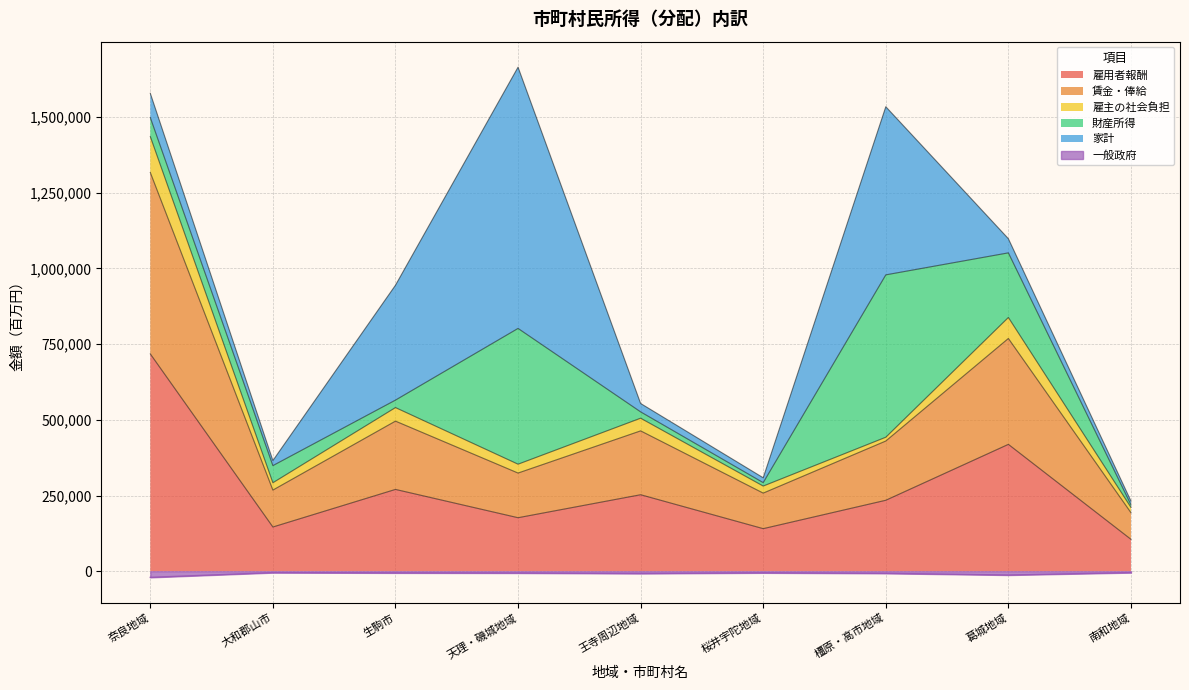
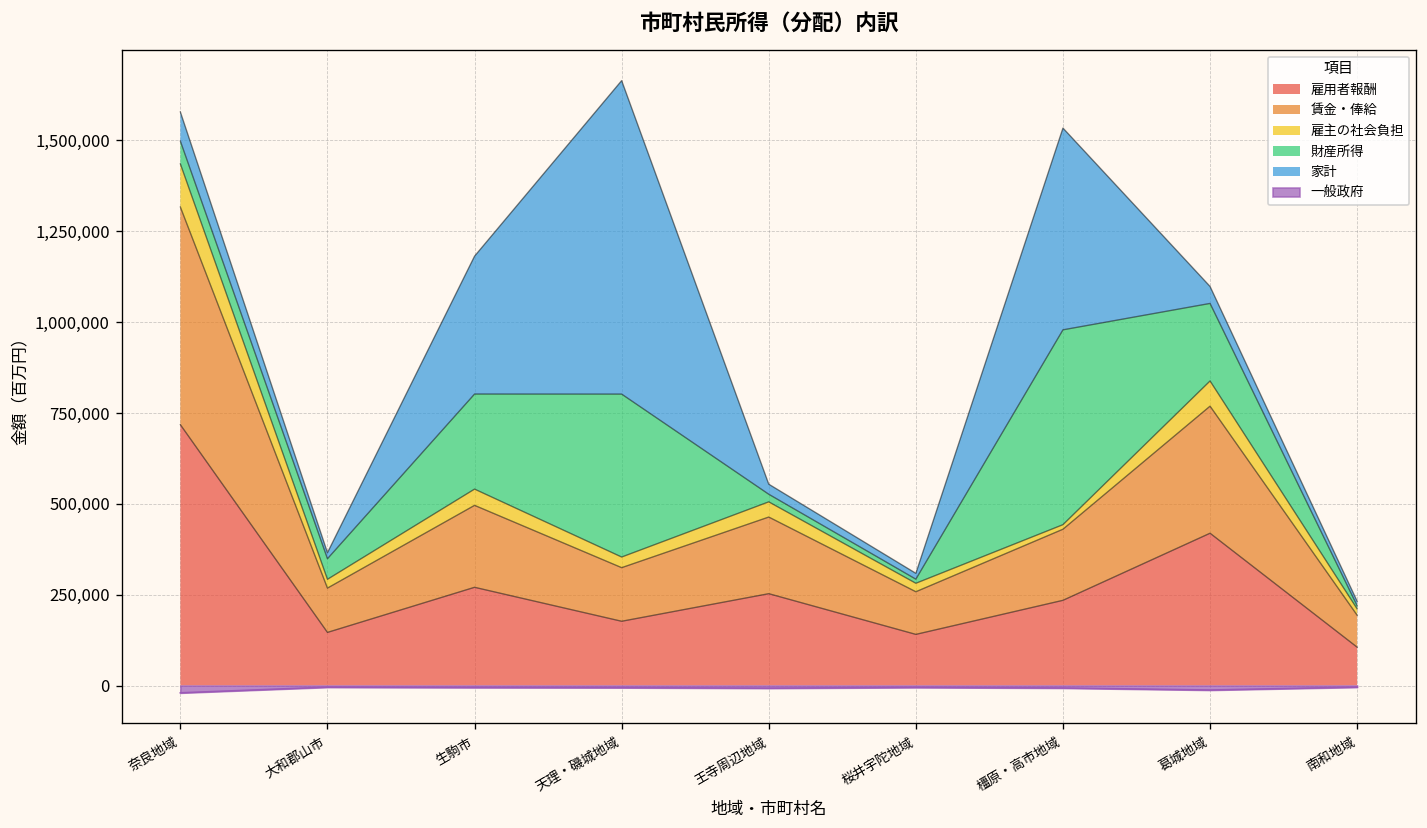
財産所得, 生駒市: 20,000 -> 260,000
